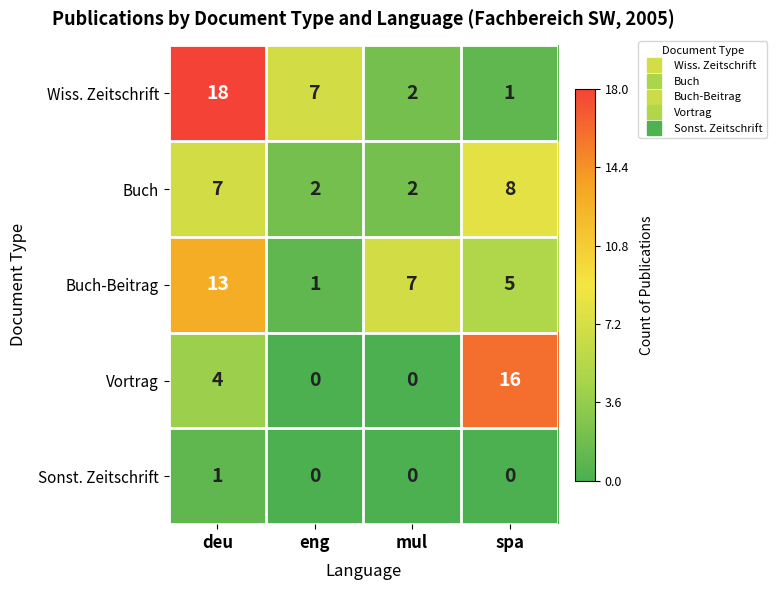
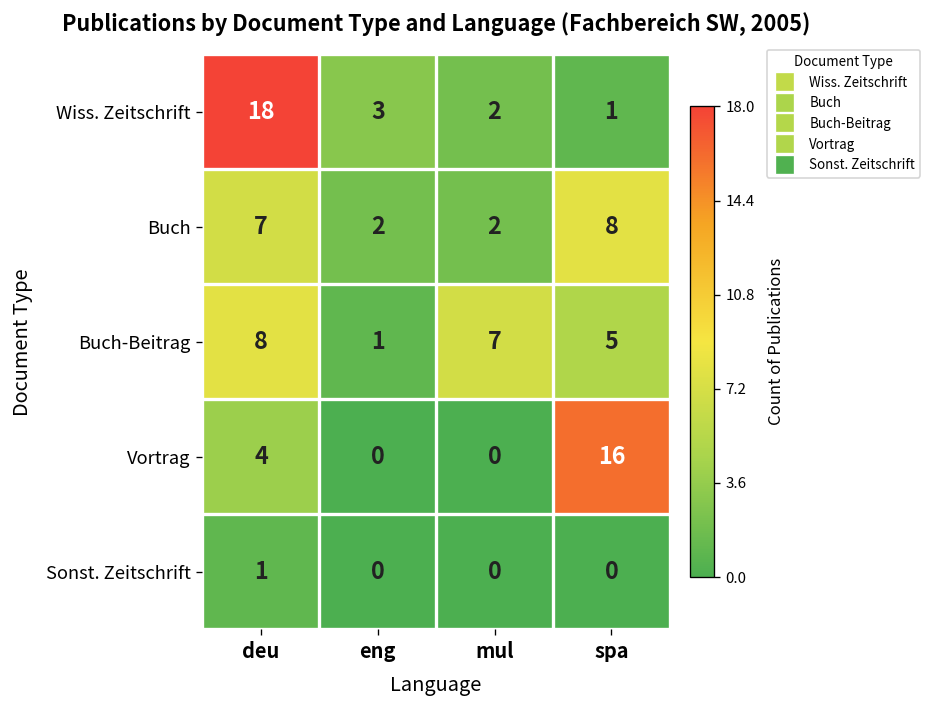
Wiss. Zeitschrift, eng: 7 -> 3
Buch-Beitrag, deu: 13 -> 8
